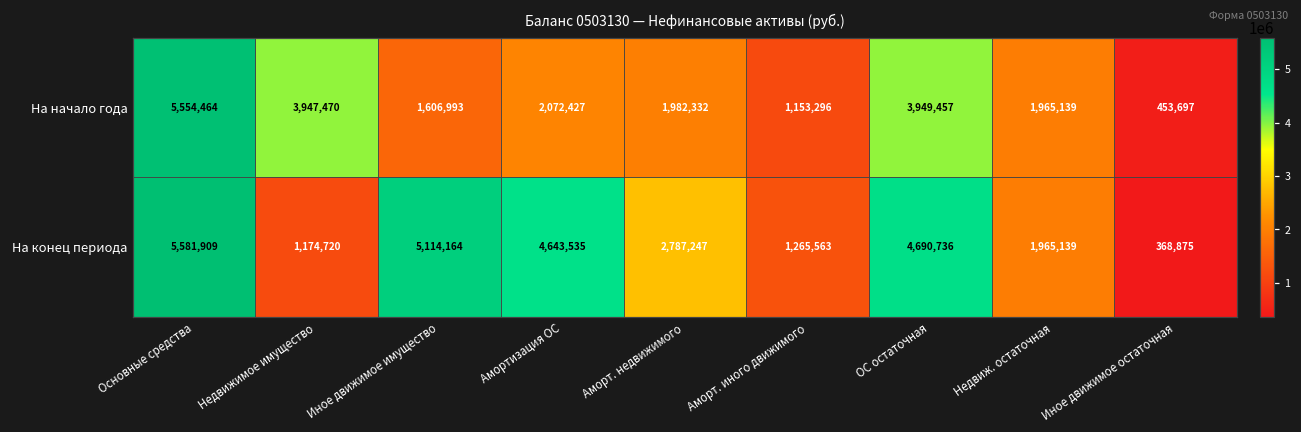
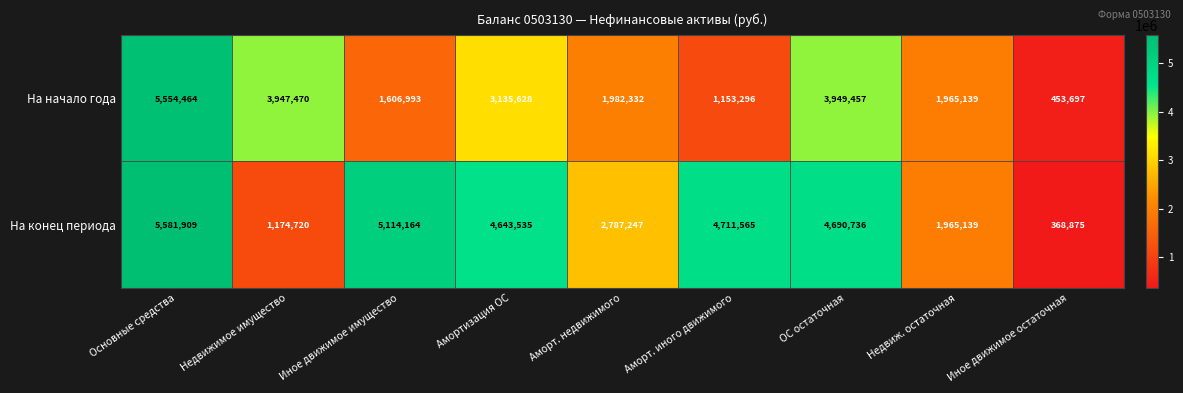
На начало года, Амортизация ОС: 2,072,427 -> 3,135,628
На конец периода, Аморт. иного движимого: 1,265,563 -> 4,711,565
